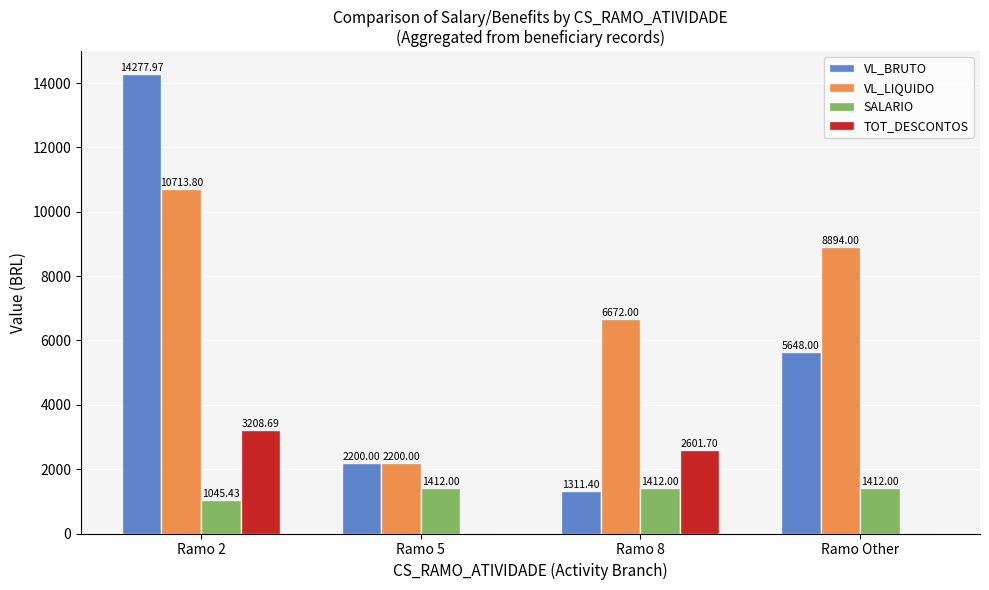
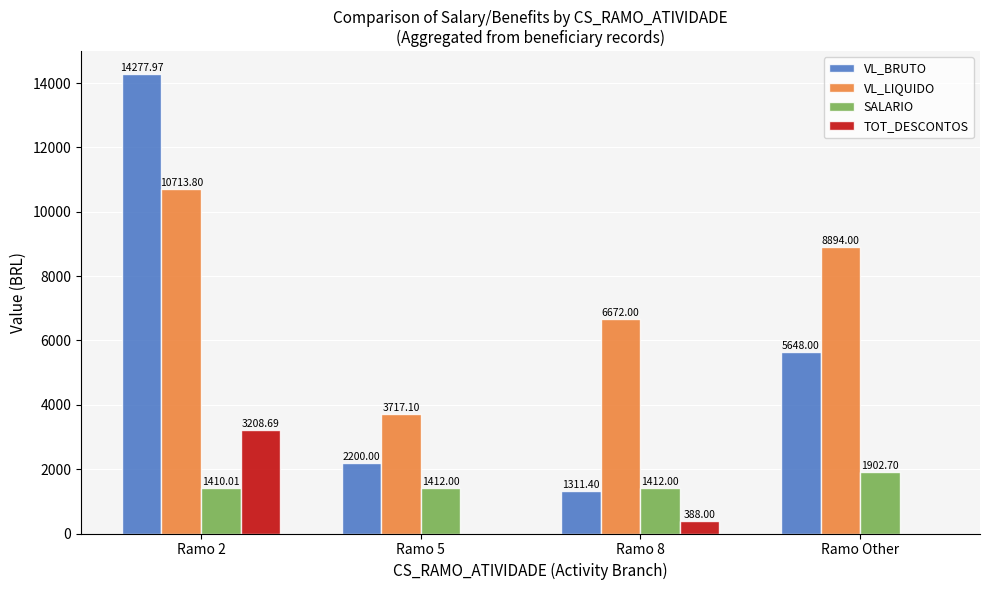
SALARIO, Ramo 2: 1045.43 -> 1410.01
VL_LIQUIDO, Ramo 5: 2200.00 -> 3717.10
TOT_DESCONTOS, Ramo 8: 2601.70 -> 388.00
SALARIO, Ramo Other: 1412.00 -> 1902.70
